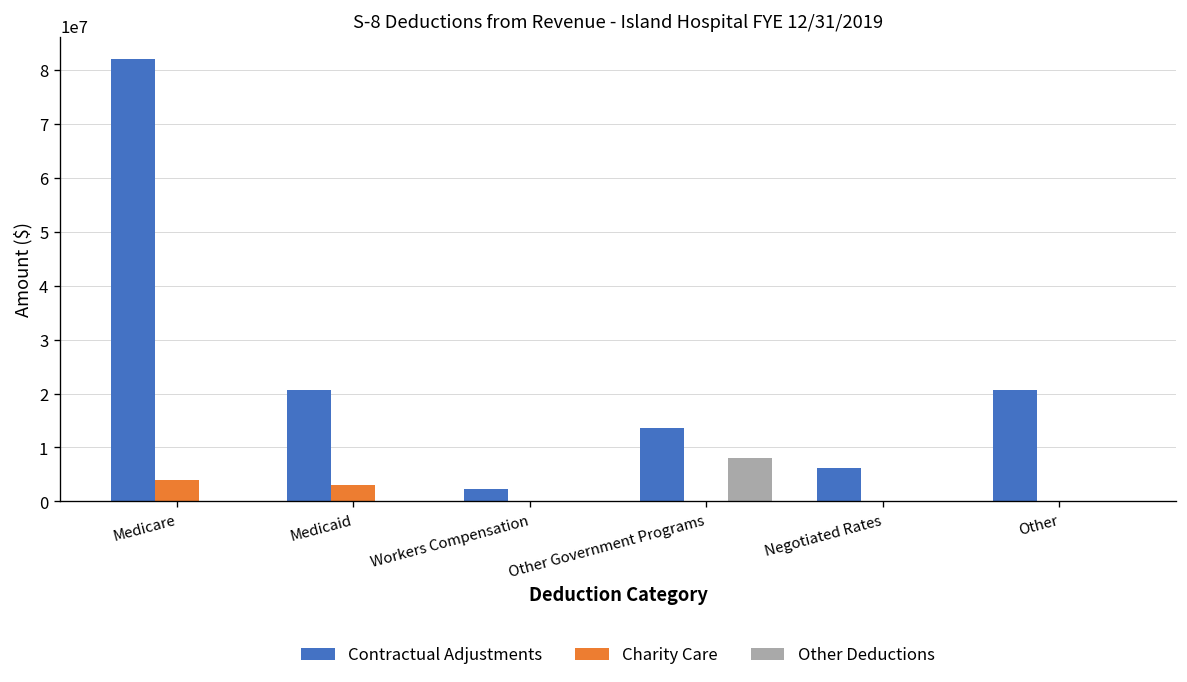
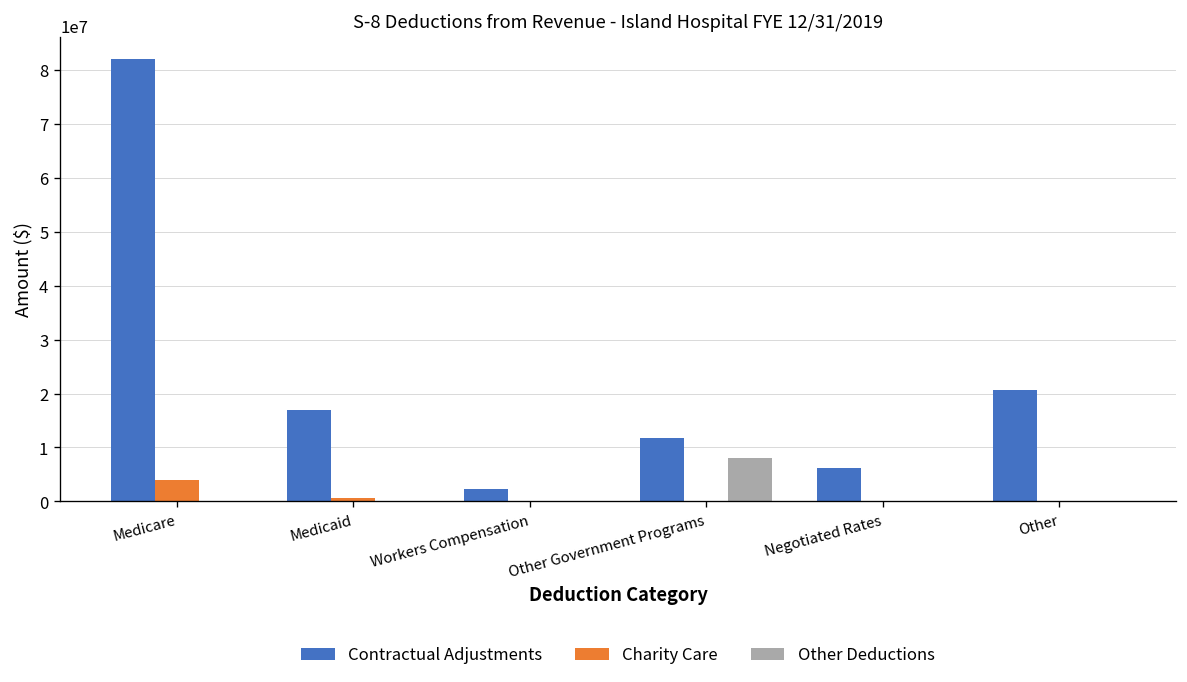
Contractual Adjustments, Medicaid: 21000000 -> 17000000
Charity Care, Medicaid: 3000000 -> 1000000
Contractual Adjustments, Other Government Programs: 14000000 -> 12000000
